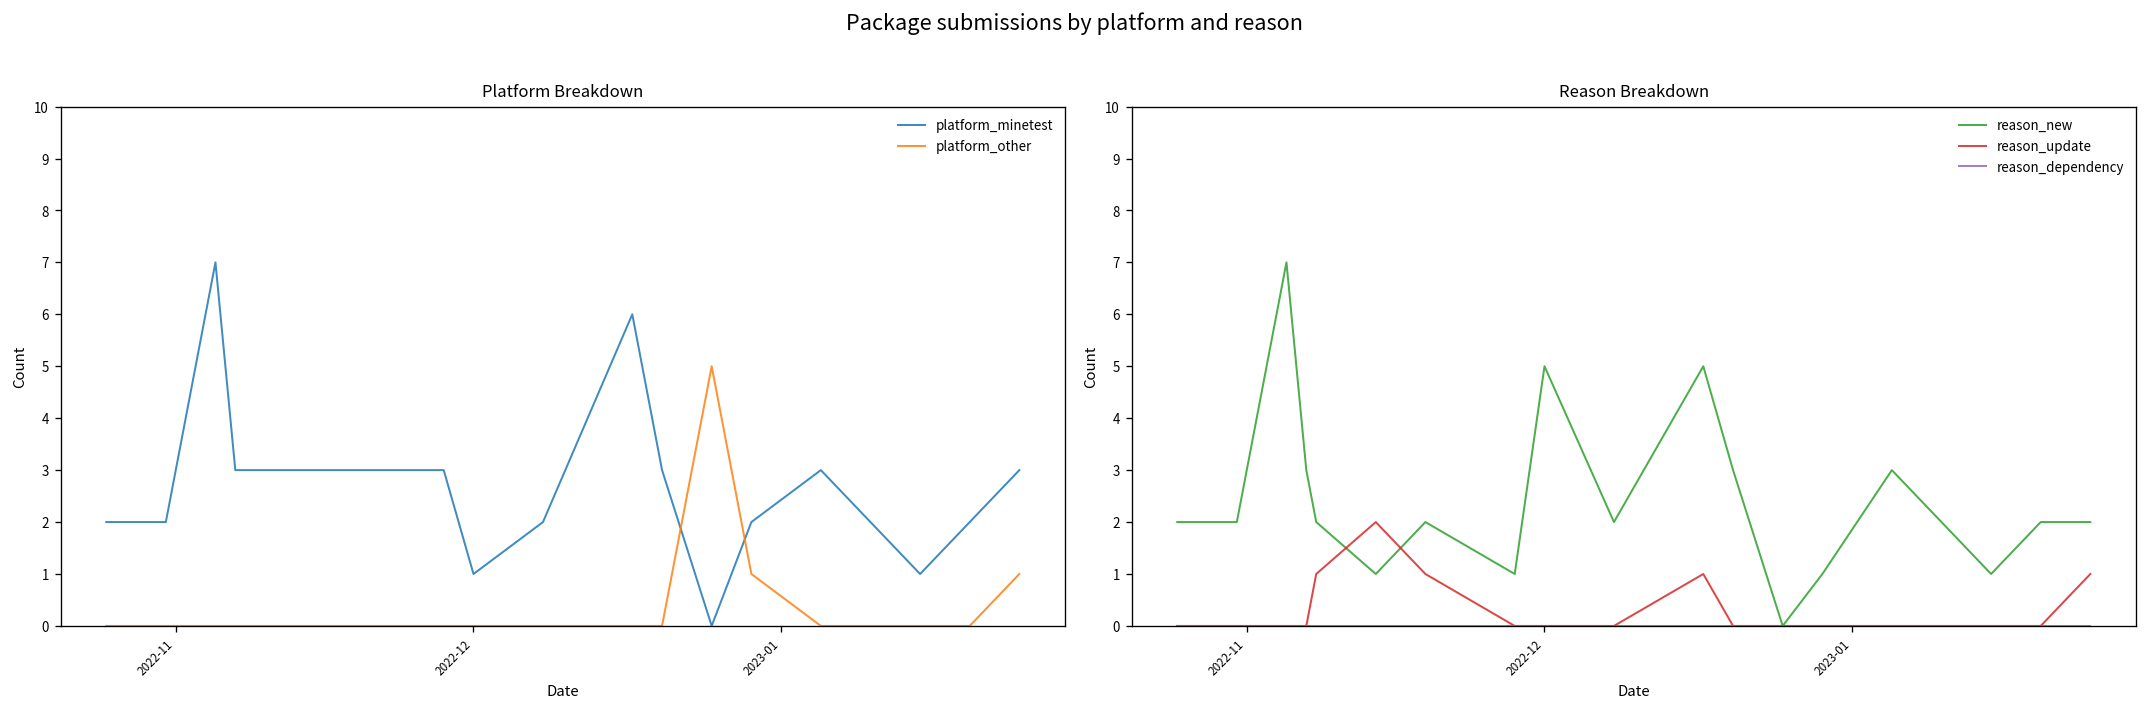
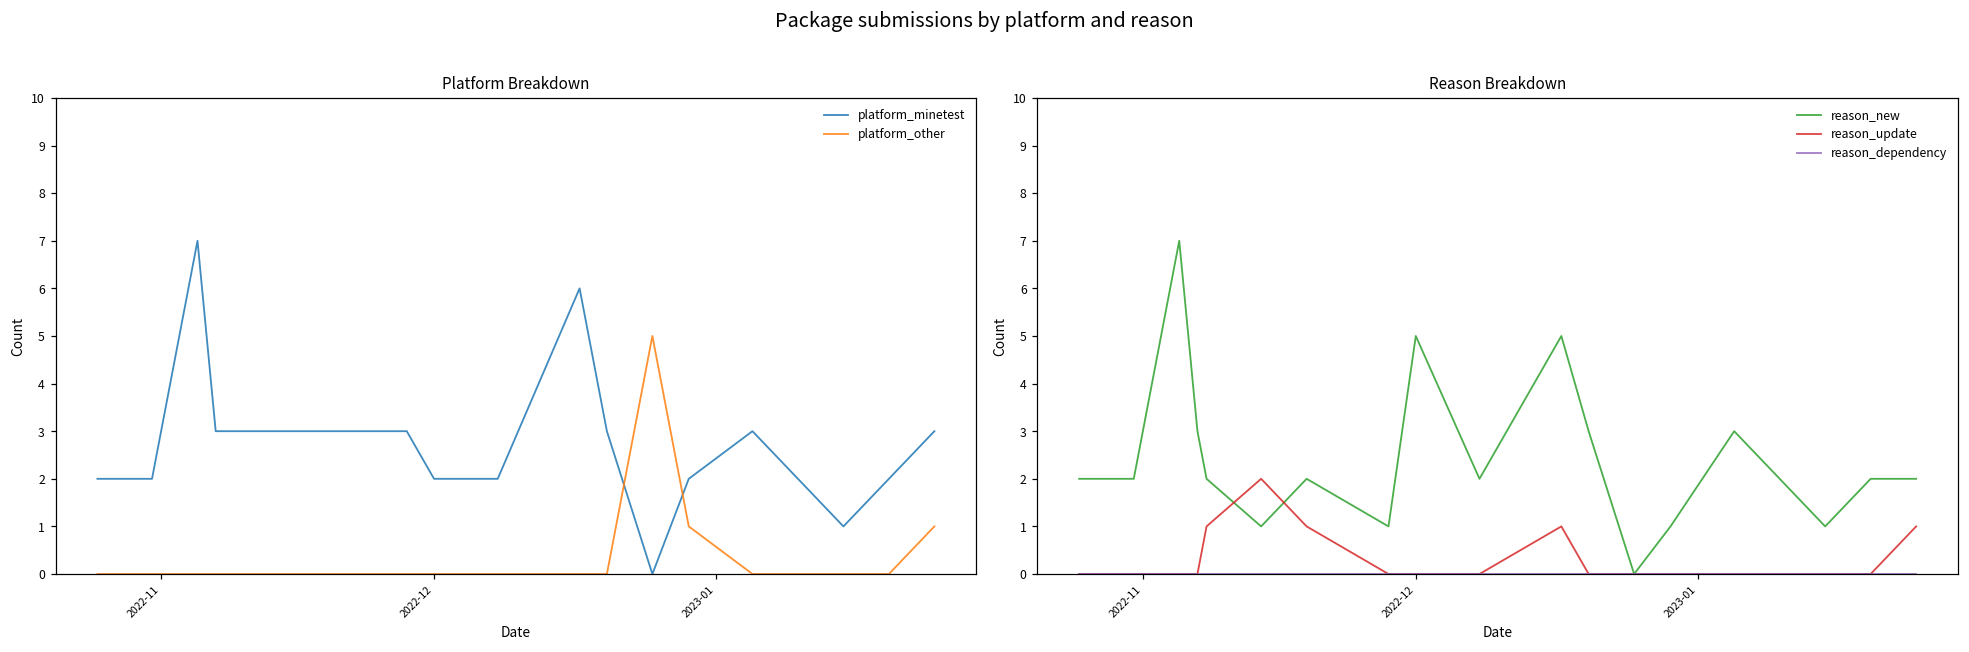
Platform Breakdown, platform_minetest, 2022-12: 1 -> 2
